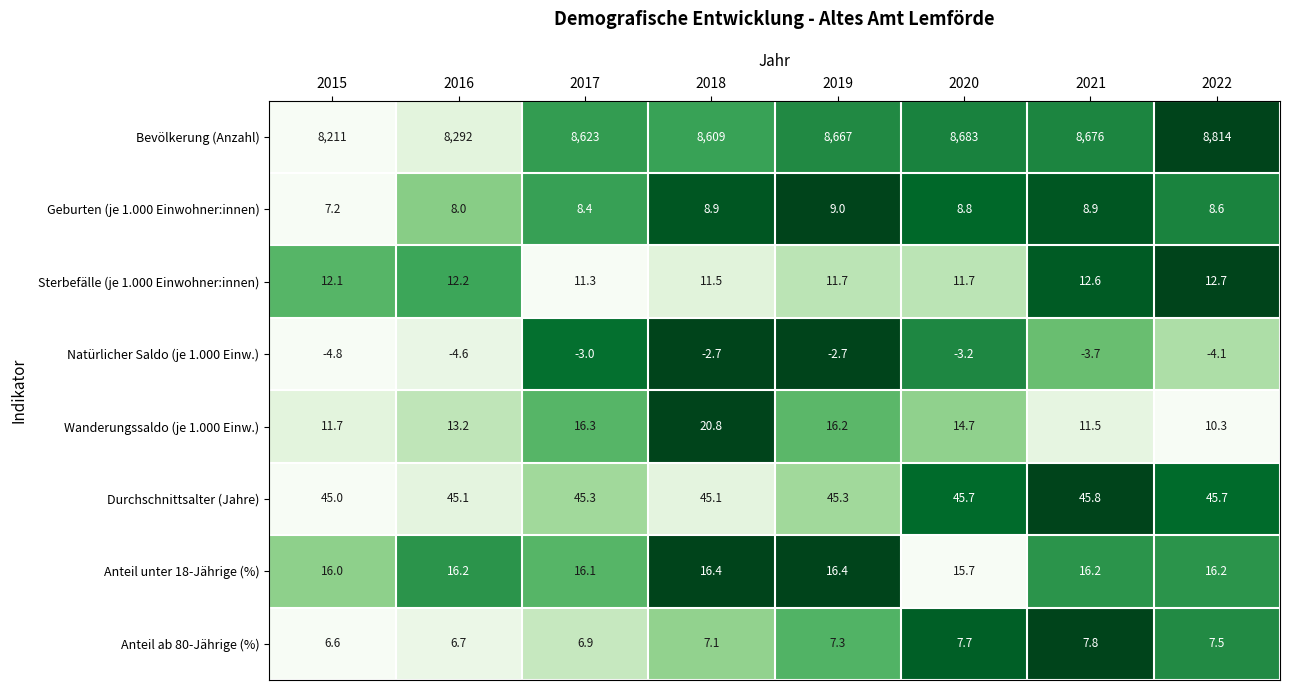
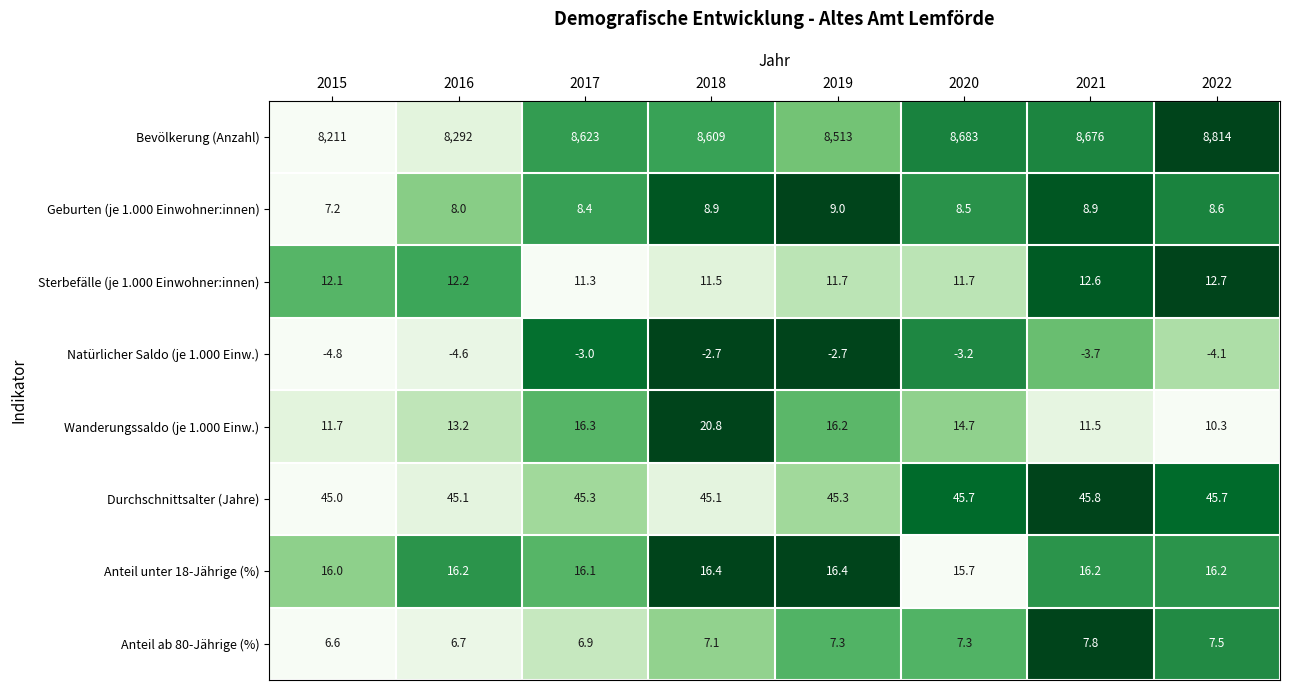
Bevölkerung (Anzahl), 2019: 8,667 -> 8,513
Geburten (je 1.000 Einwohner:innen), 2020: 8.8 -> 8.5
Anteil ab 80-Jährige (%), 2020: 7.7 -> 7.3
